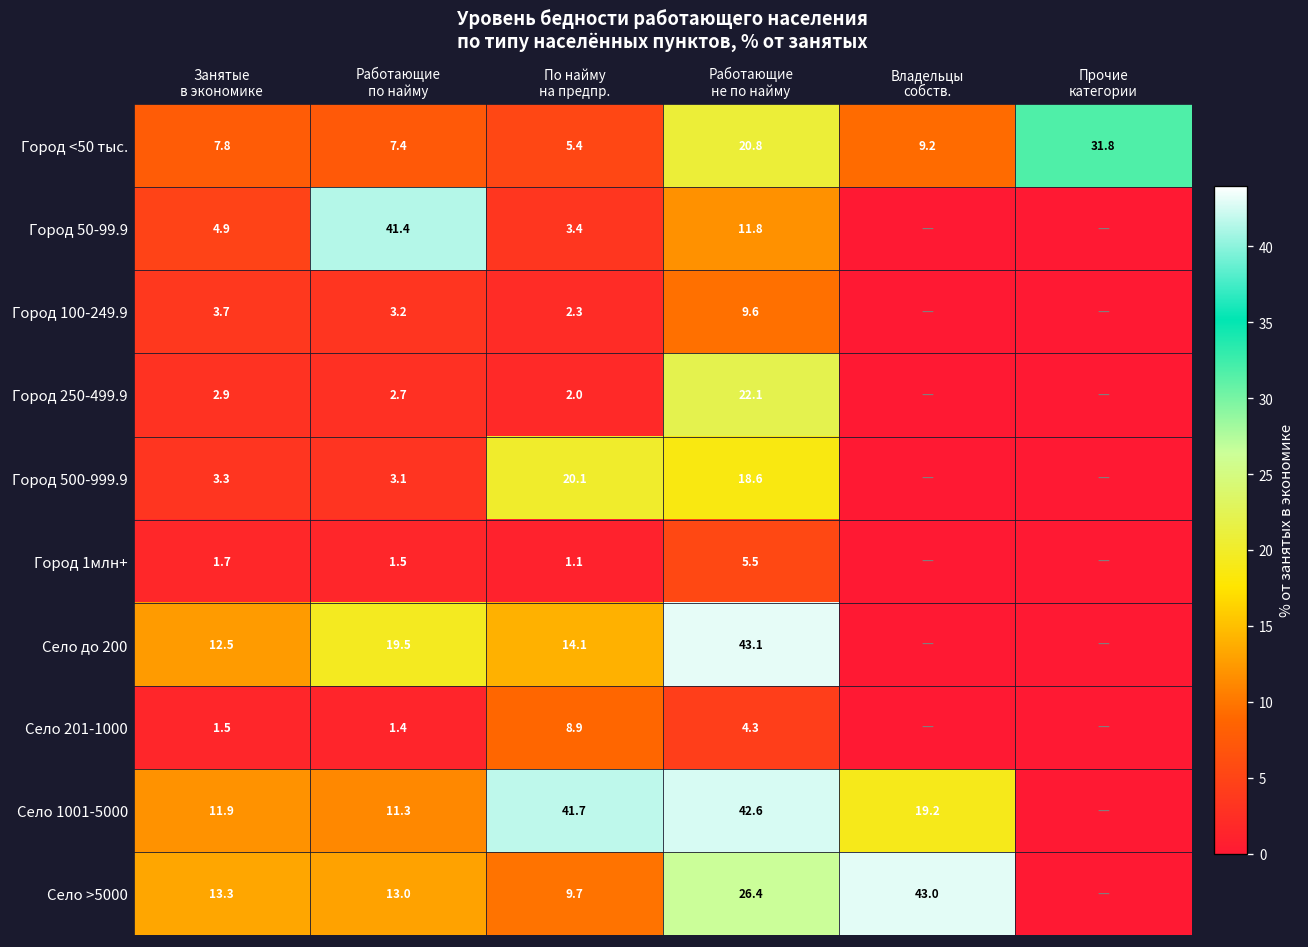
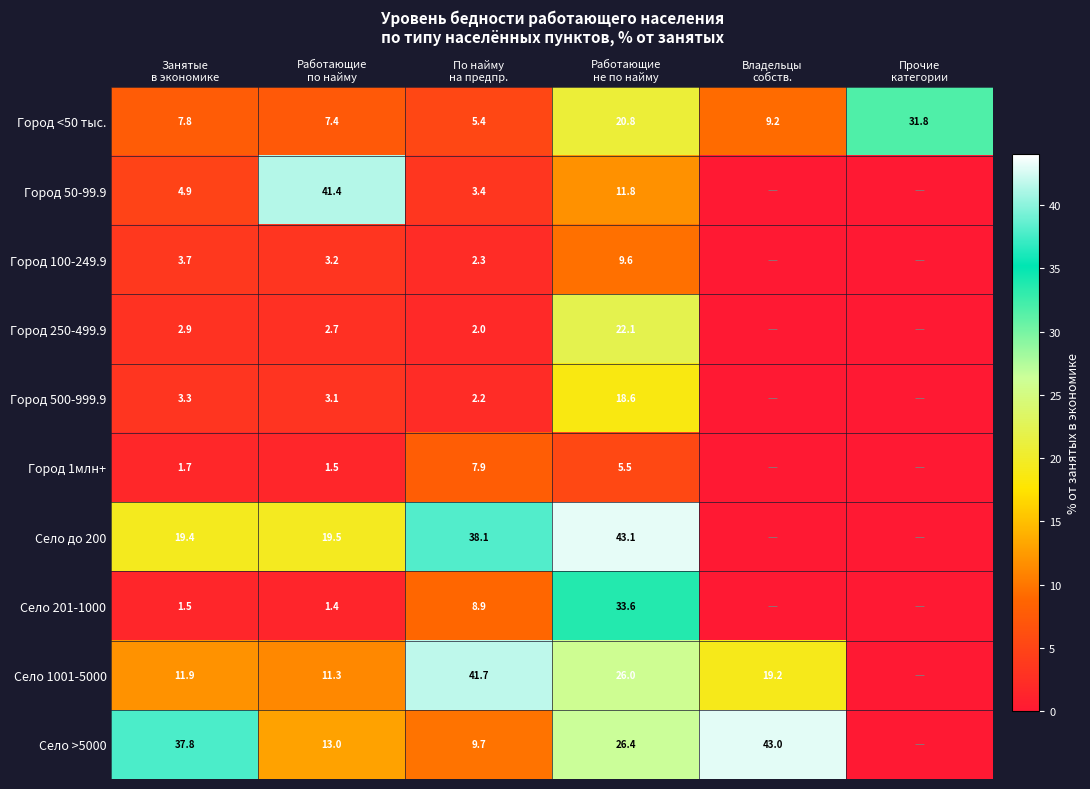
Город 500-999.9, По найму на предпр.: 20.1 -> 2.2
Город 1млн+, По найму на предпр.: 1.1 -> 7.9
Село до 200, Занятые в экономике: 12.5 -> 19.4
Село до 200, По найму на предпр.: 14.1 -> 38.1
Село 201-1000, Работающие не по найму: 4.3 -> 33.6
Село 1001-5000, Работающие не по найму: 42.6 -> 26.0
Село >5000, Занятые в экономике: 13.3 -> 37.8
